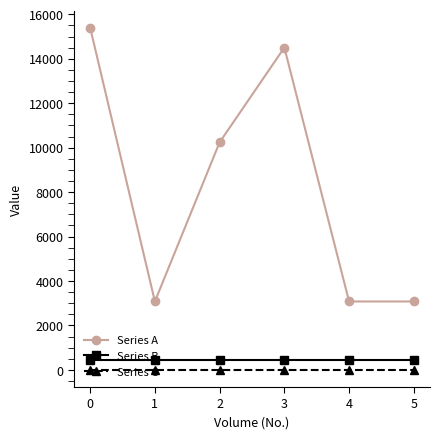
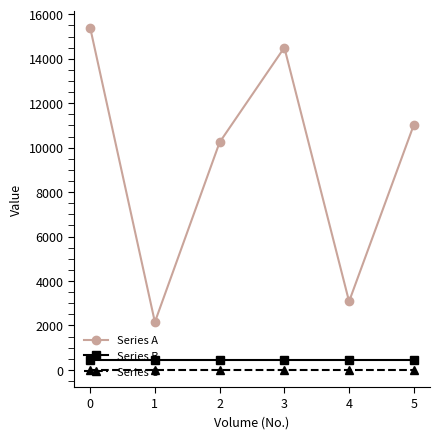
Series A, 1: 3100 -> 2200
Series A, 5: 3100 -> 11000
